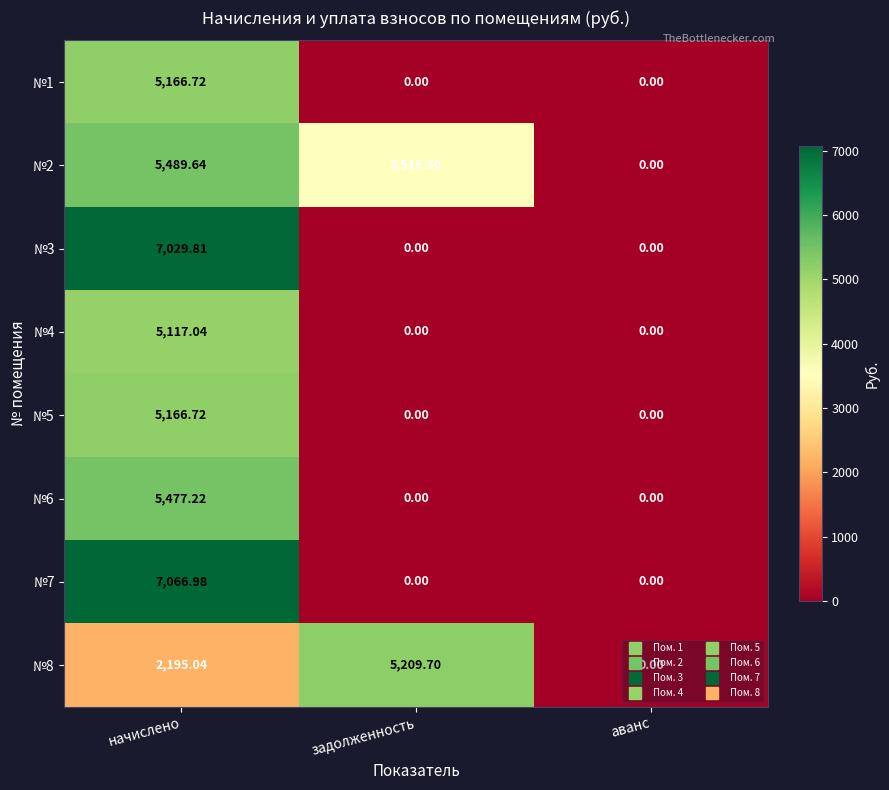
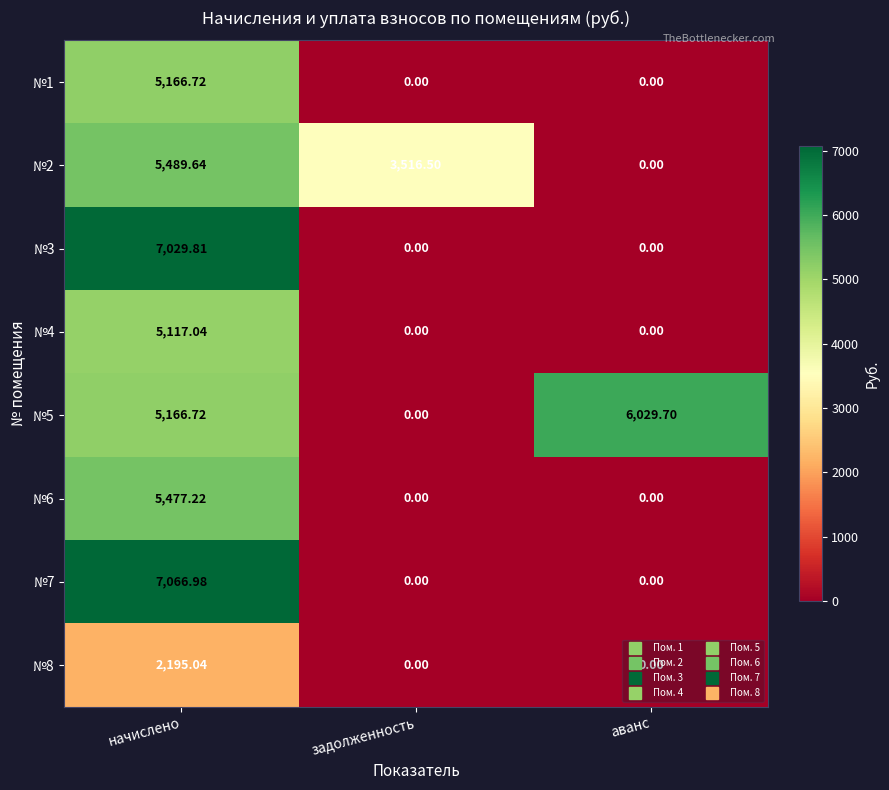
№5, аванс: 0.00 -> 6,029.70
№8, задолженность: 5,209.70 -> 0.00
